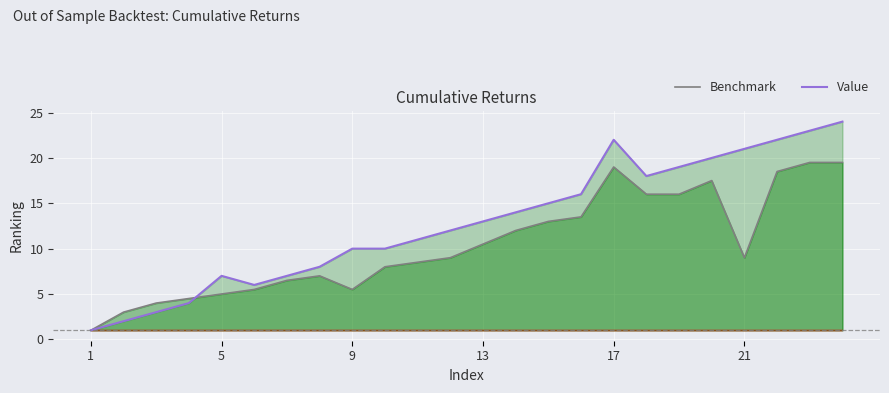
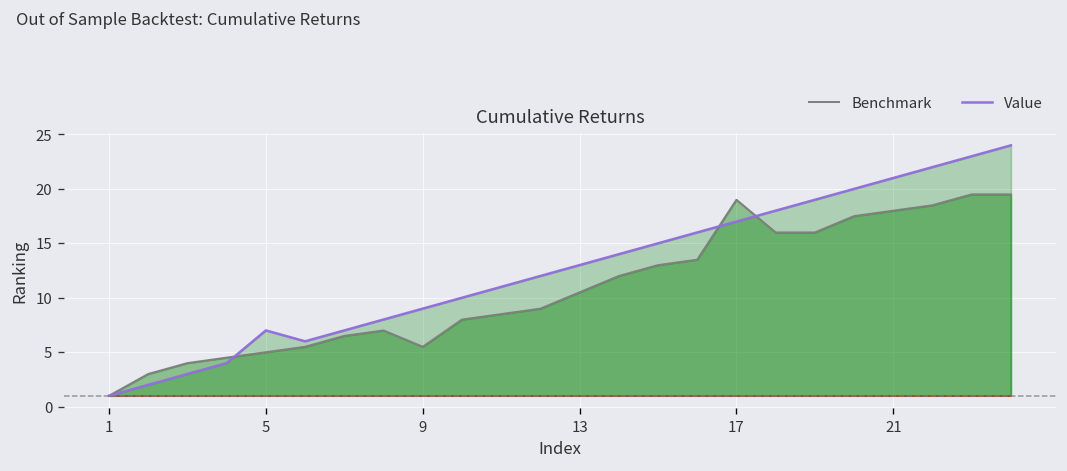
Value, 9: 10 -> 9
Value, 17: 22 -> 17
Benchmark, 21: 9 -> 18
